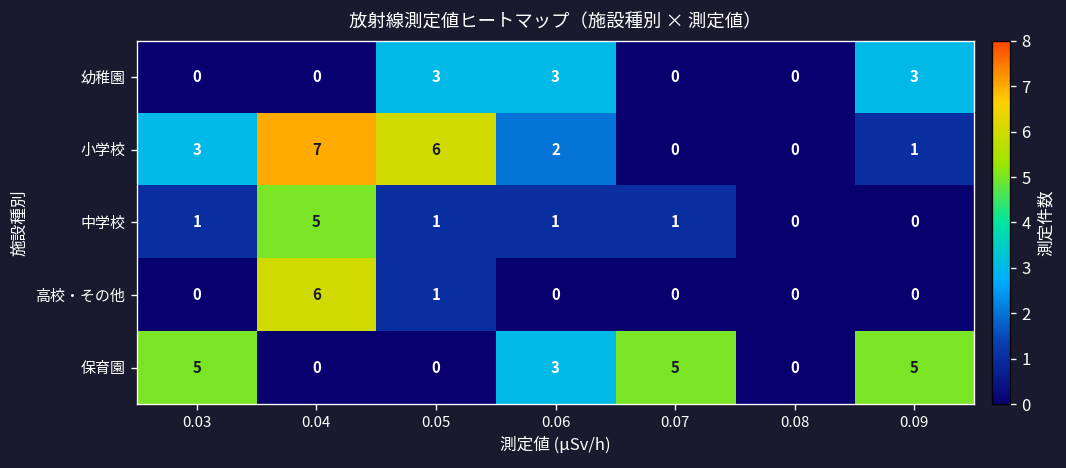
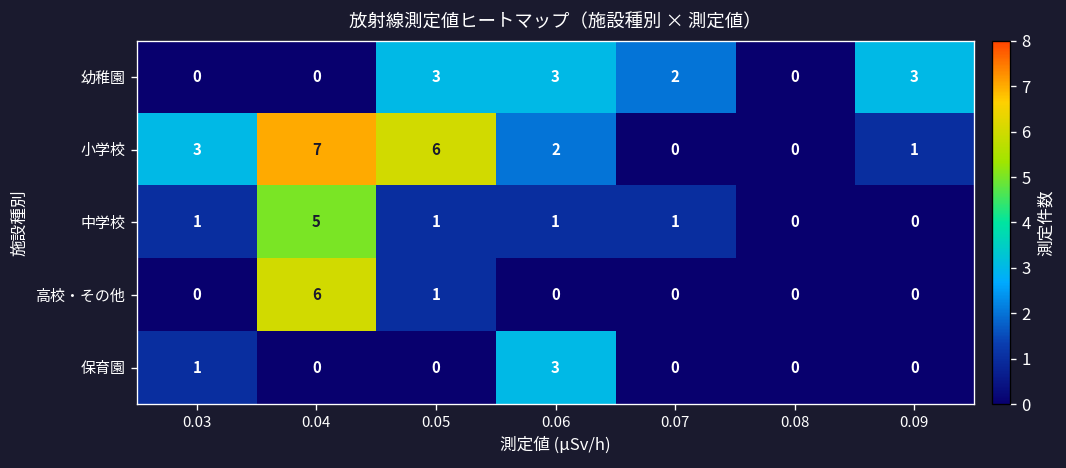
幼稚園, 0.07: 0 -> 2
保育園, 0.03: 5 -> 1
保育園, 0.07: 5 -> 0
保育園, 0.09: 5 -> 0
